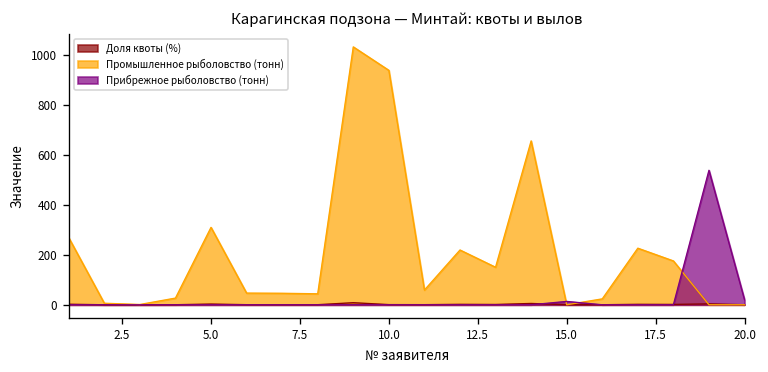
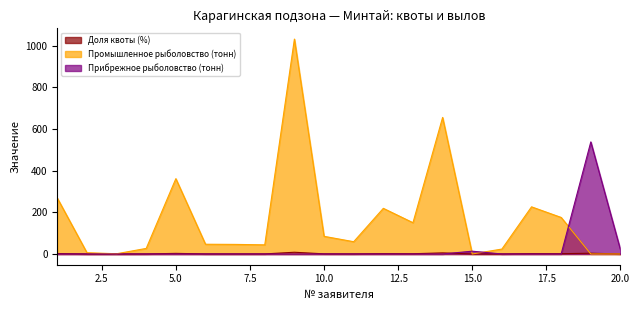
Промышленное рыболовство (тонн), 5.0: 310 -> 360
Промышленное рыболовство (тонн), 10.0: 940 -> 80
